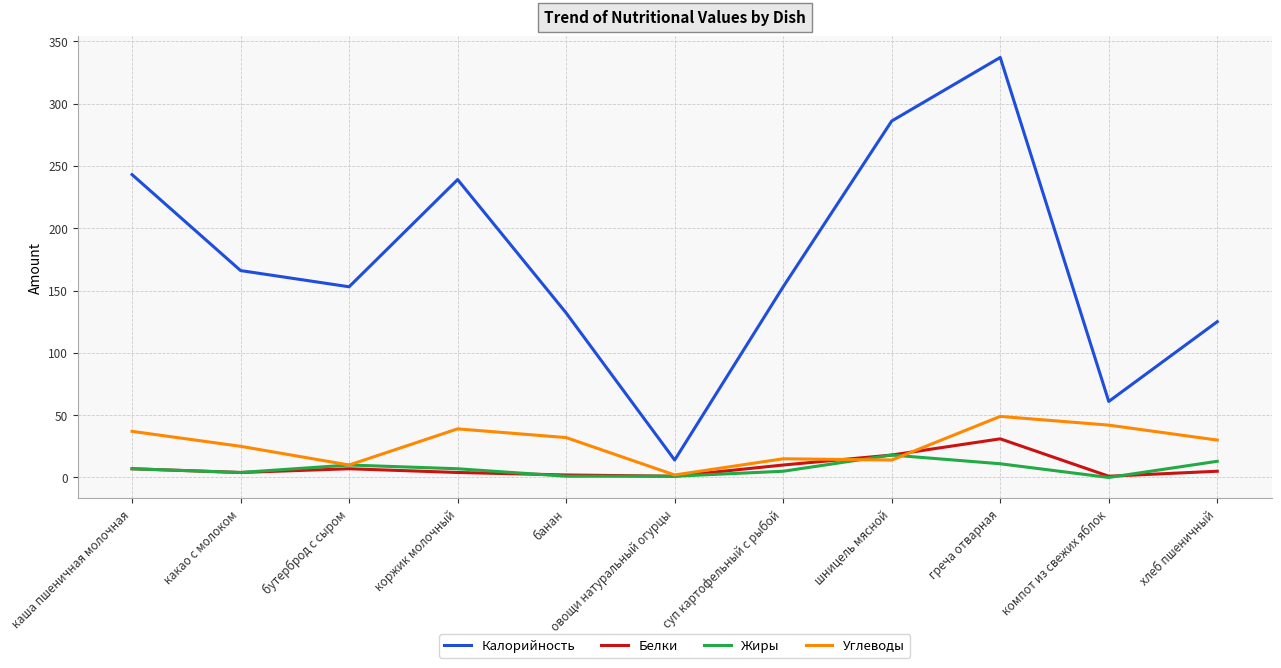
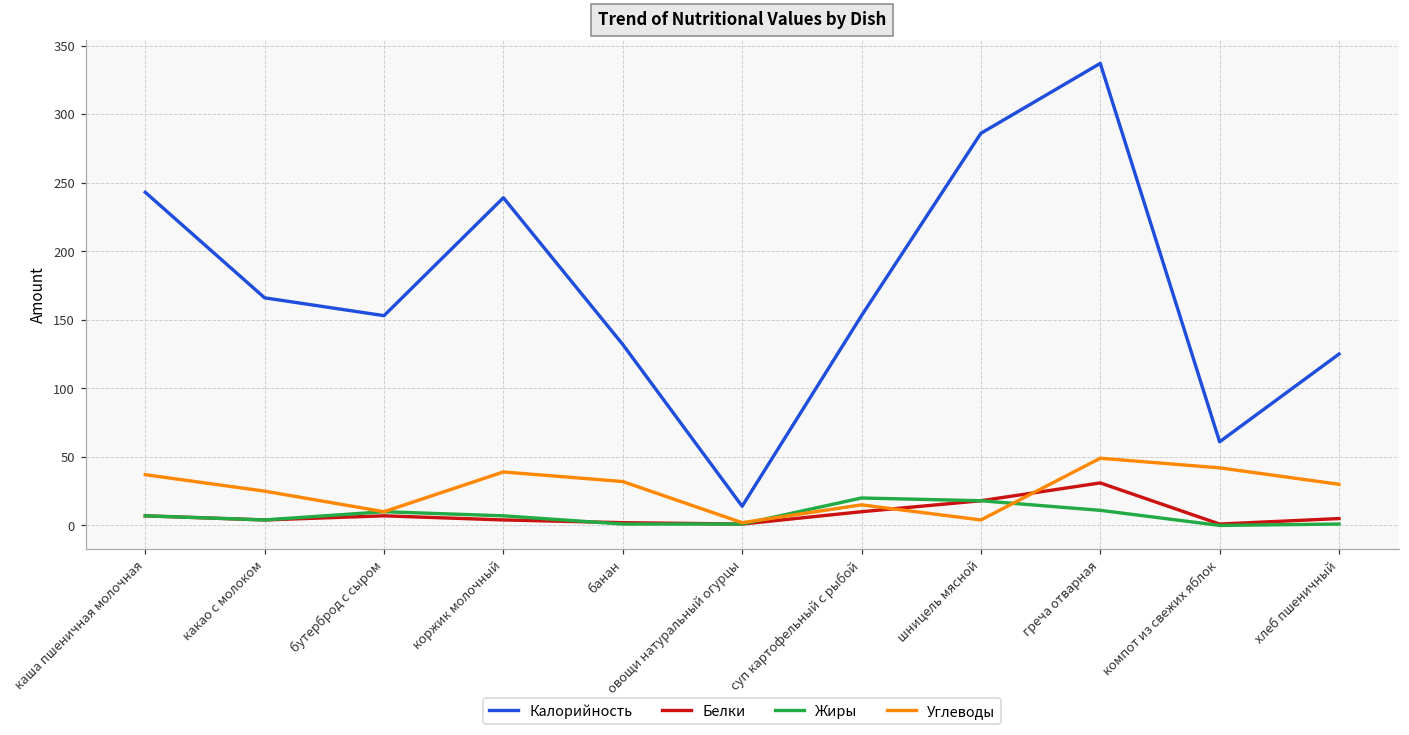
Жиры, суп картофельный с рыбой: 5 -> 20
Углеводы, шницель мясной: 14 -> 4
Жиры, хлеб пшеничный: 13 -> 1
